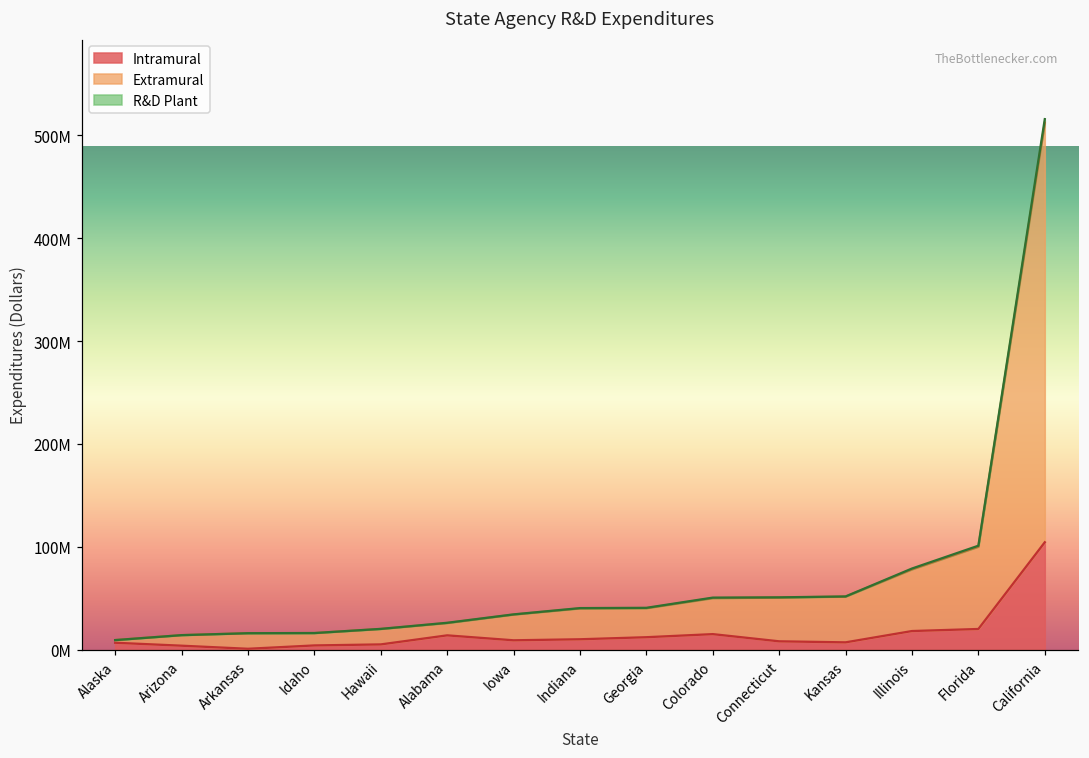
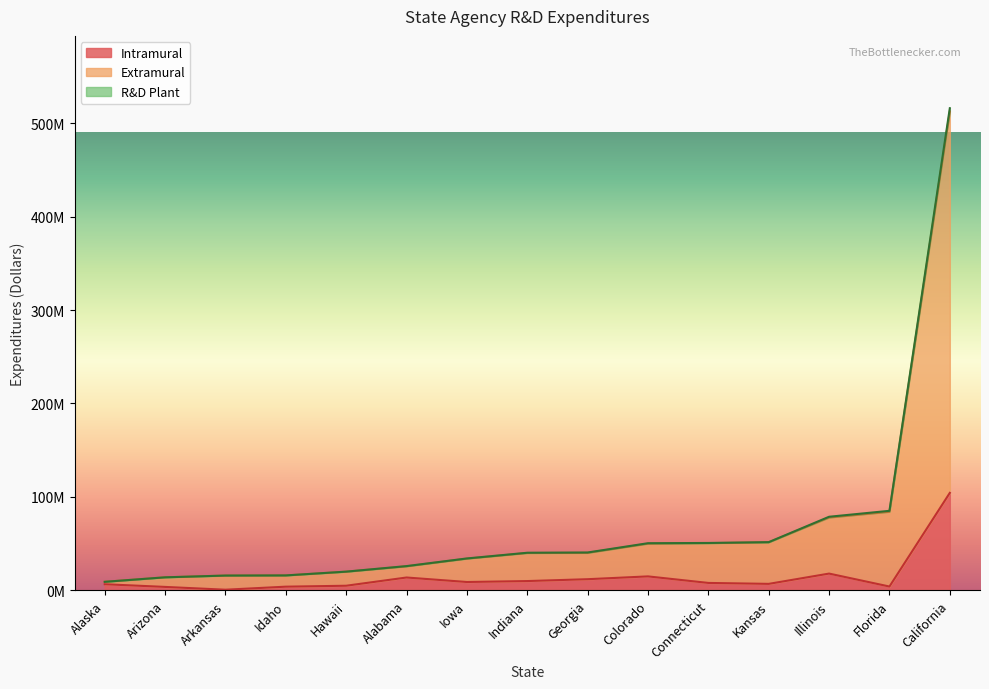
Intramural, Florida: 20000000 -> 0
